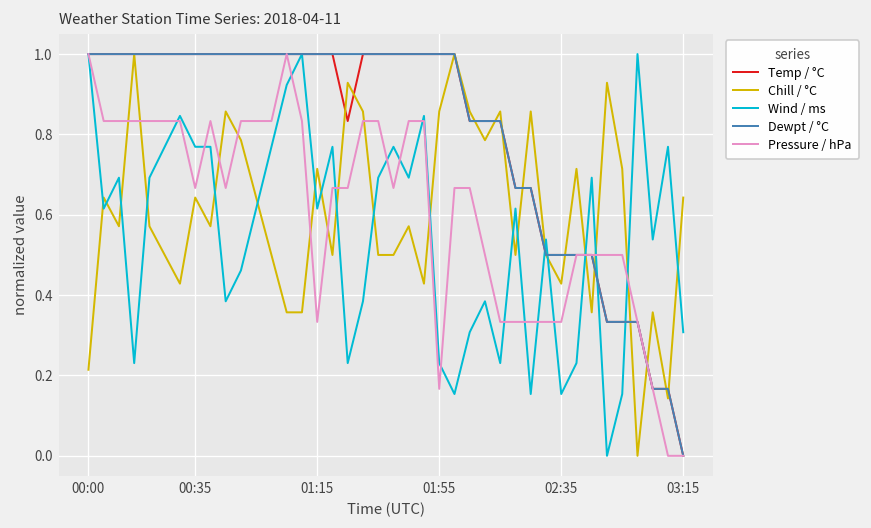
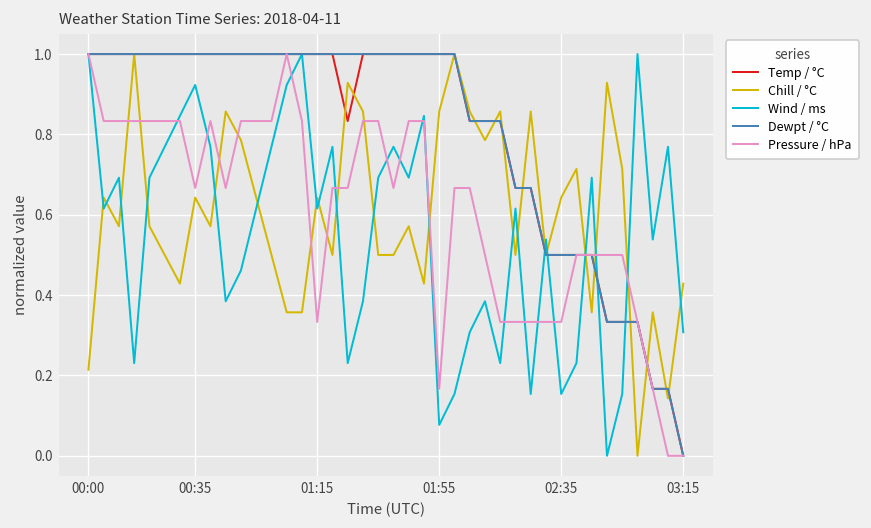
Wind / ms, 00:35: 0.77 -> 0.92
Chill / °C, 01:15: 0.71 -> 0.64
Wind / ms, 01:55: 0.23 -> 0.08
Chill / °C, 02:35: 0.43 -> 0.64
Chill / °C, 03:15: 0.64 -> 0.43
